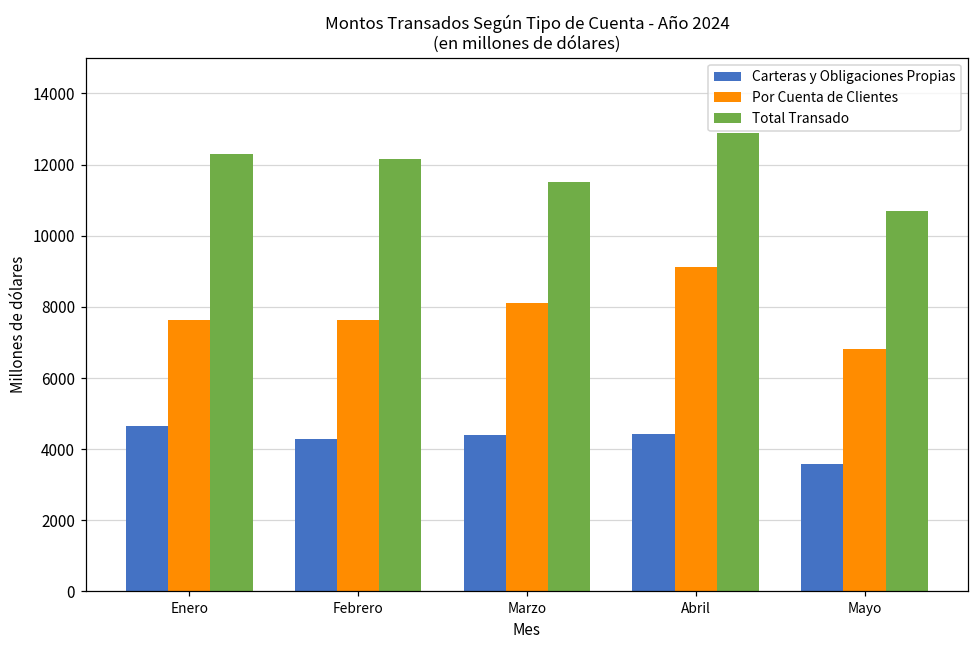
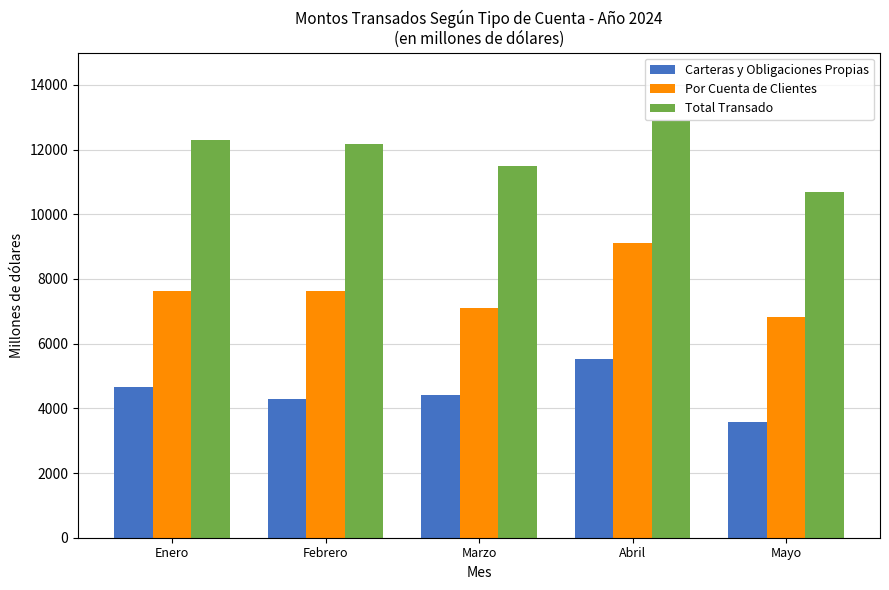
Por Cuenta de Clientes, Marzo: 8100 -> 7100
Carteras y Obligaciones Propias, Abril: 4400 -> 5500
